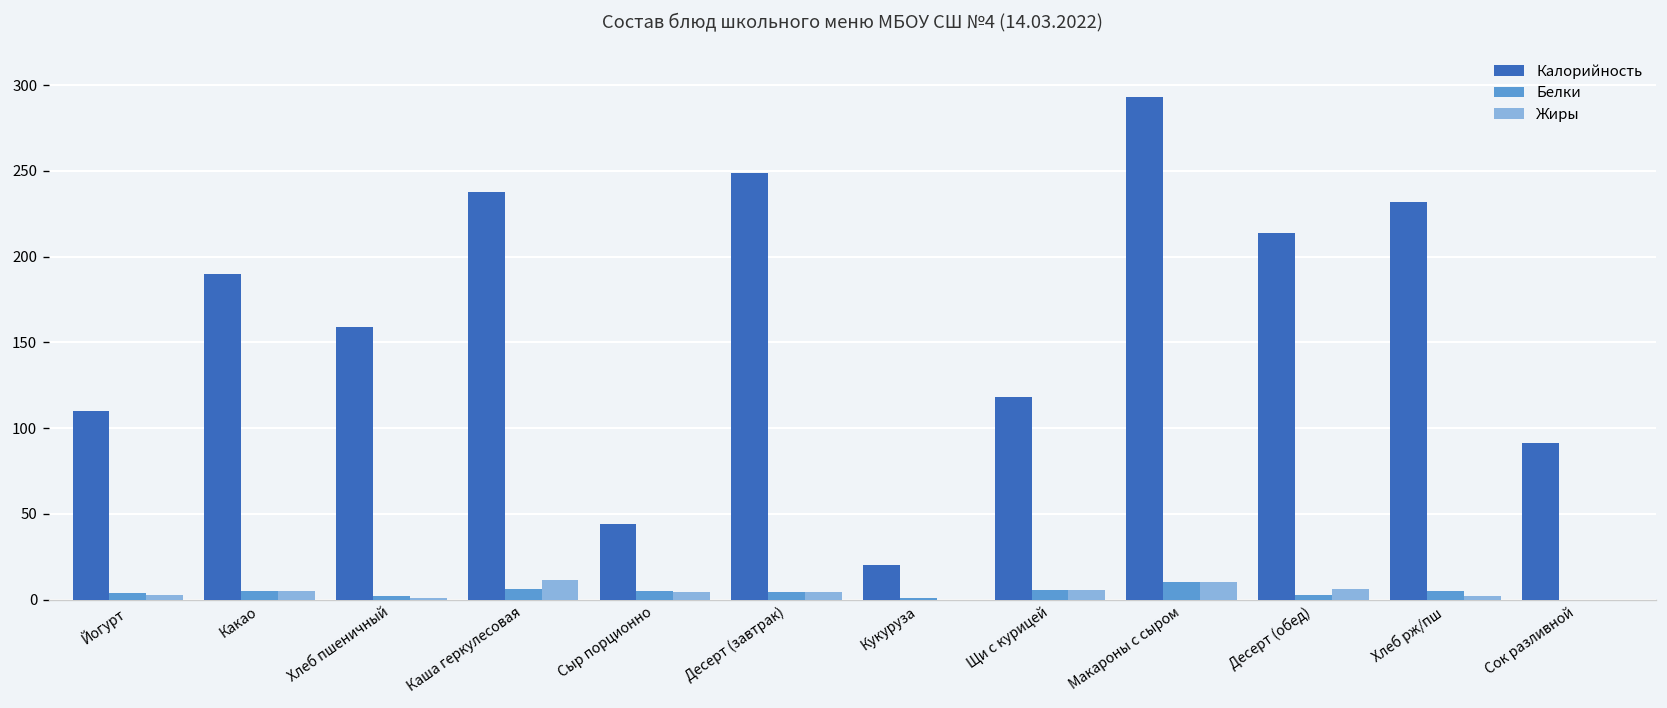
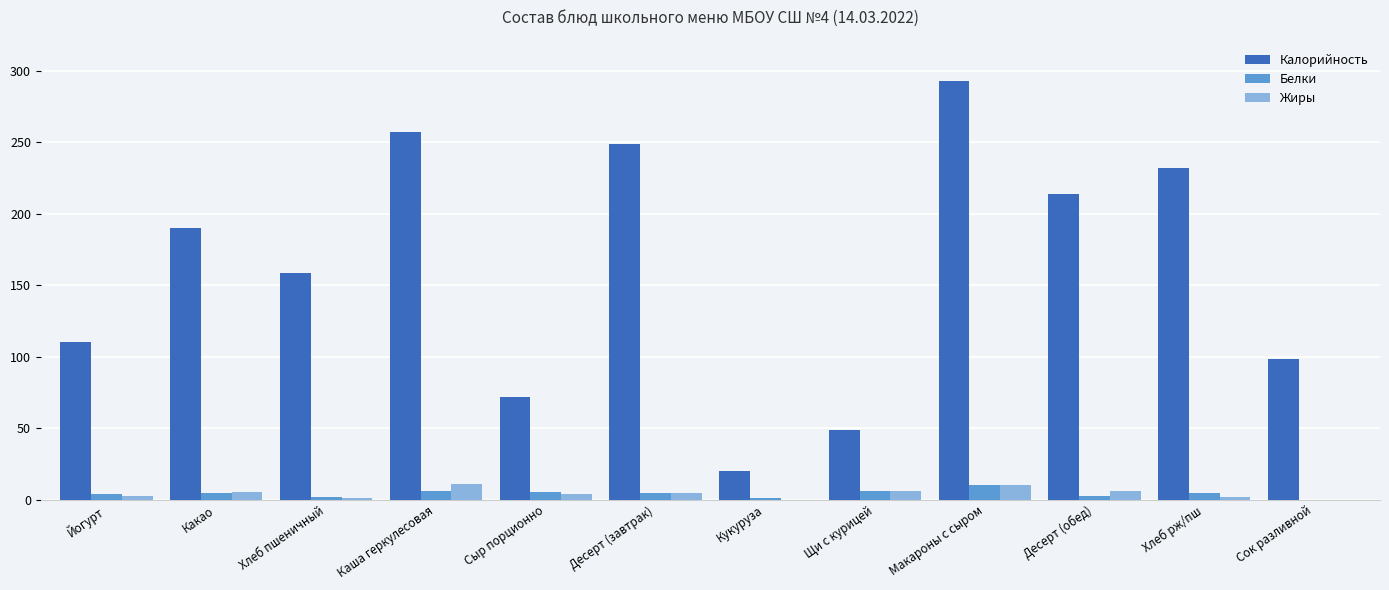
Калорийность, Каша геркулесовая: 238 -> 257
Калорийность, Сыр порционно: 44 -> 72
Калорийность, Щи с курицей: 118 -> 49
Калорийность, Сок разливной: 91 -> 98
